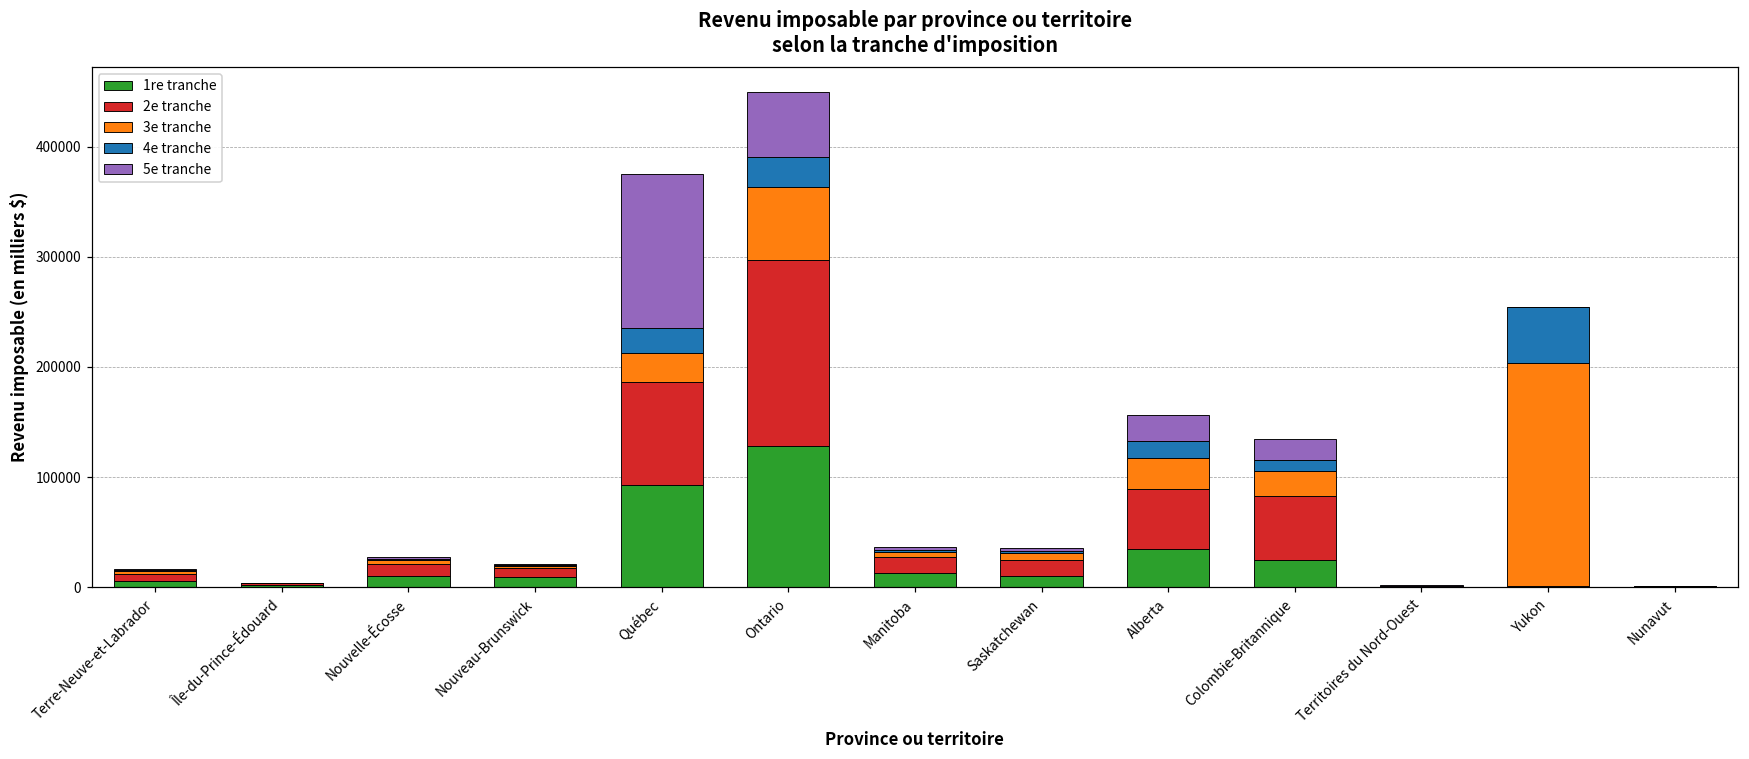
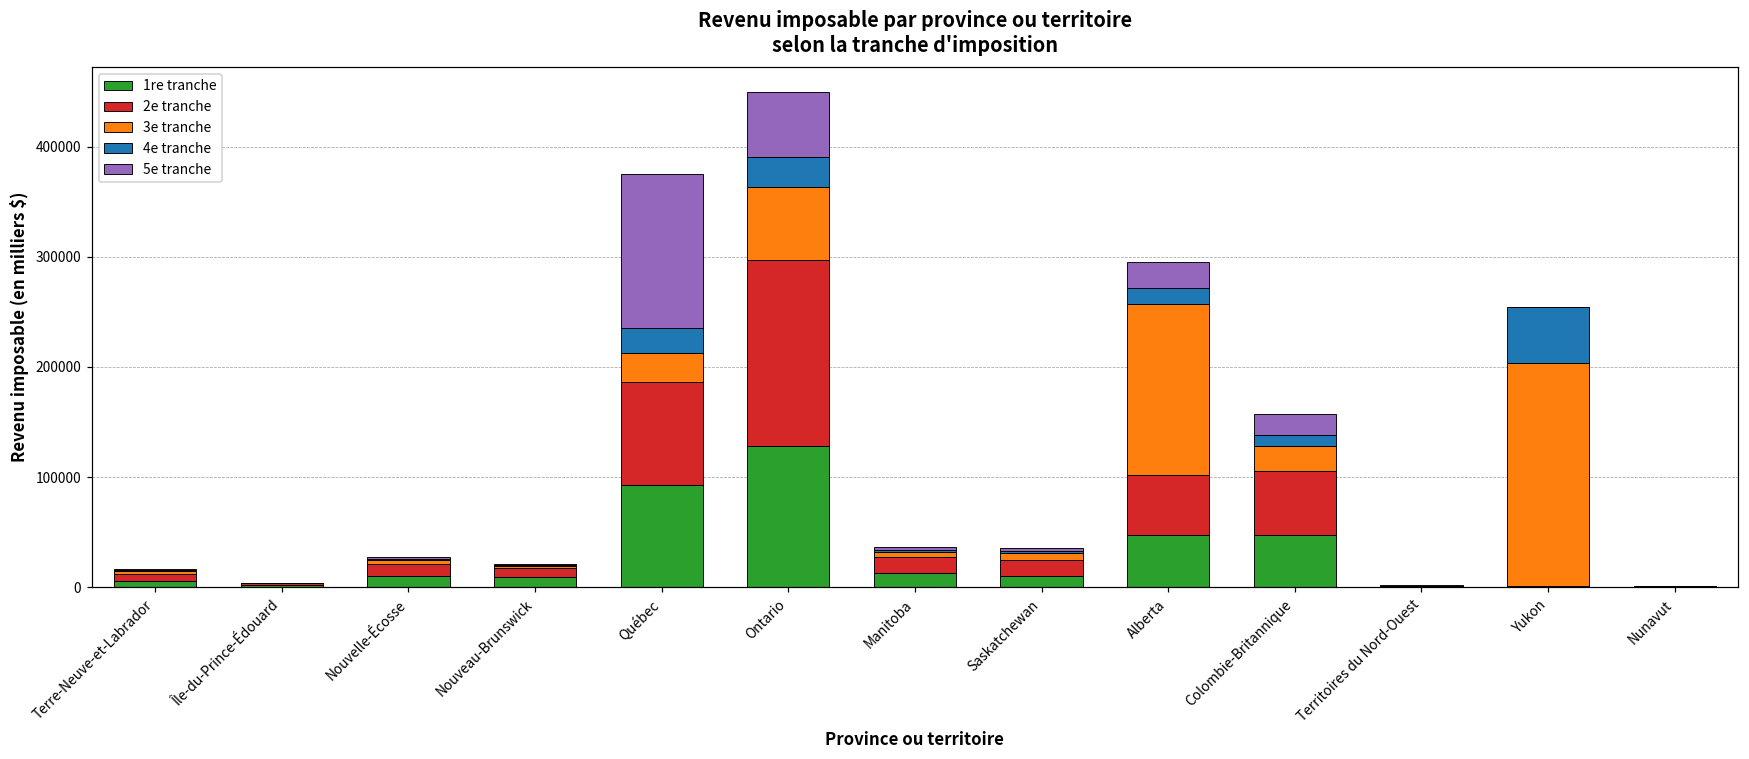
1re tranche, Alberta: 34000 -> 47000
3e tranche, Alberta: 29000 -> 155000
1re tranche, Colombie-Britannique: 25000 -> 48000
